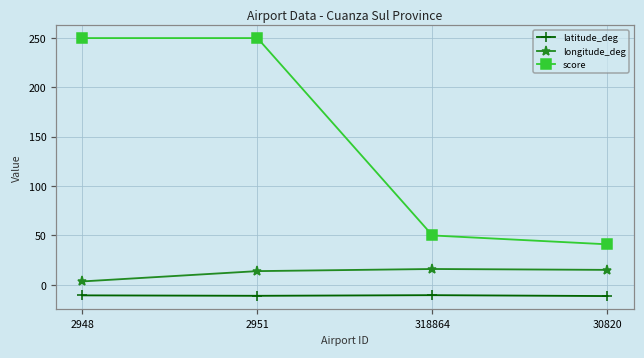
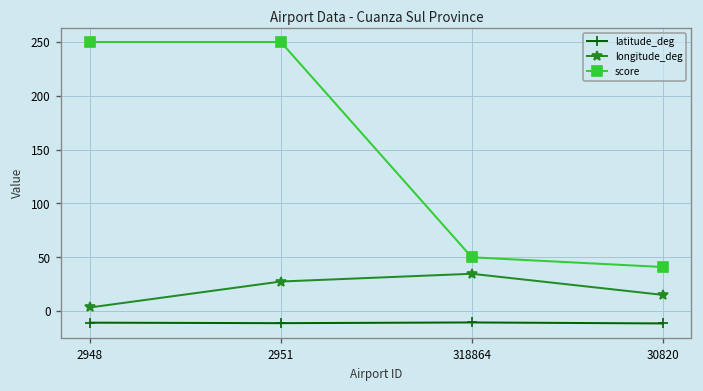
longitude_deg, 2951: 10 -> 30
longitude_deg, 318864: 20 -> 30
